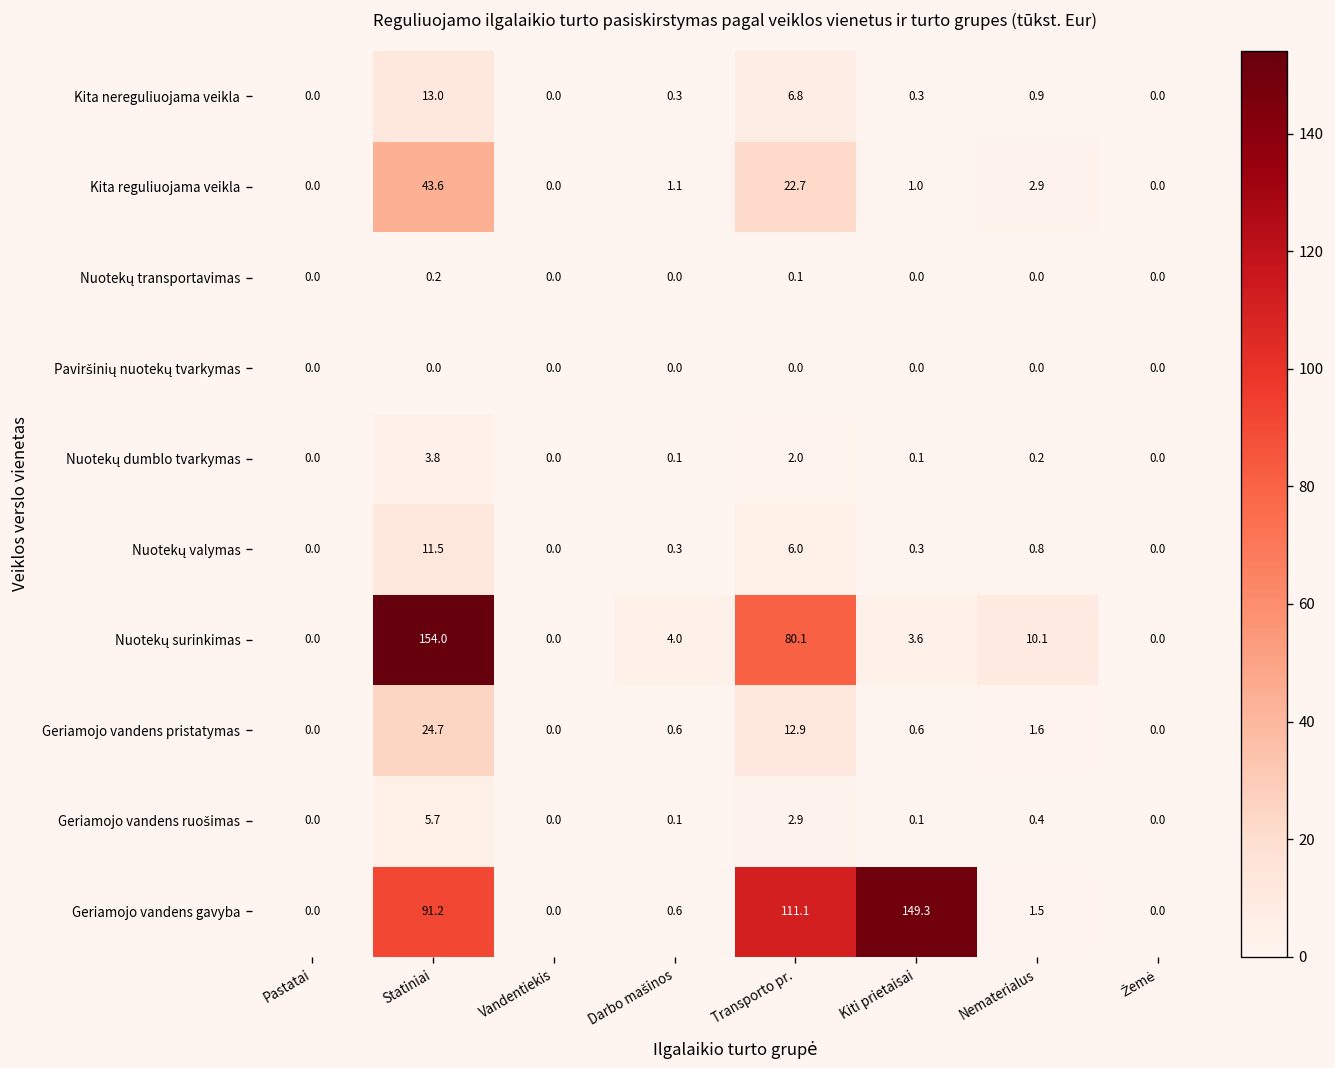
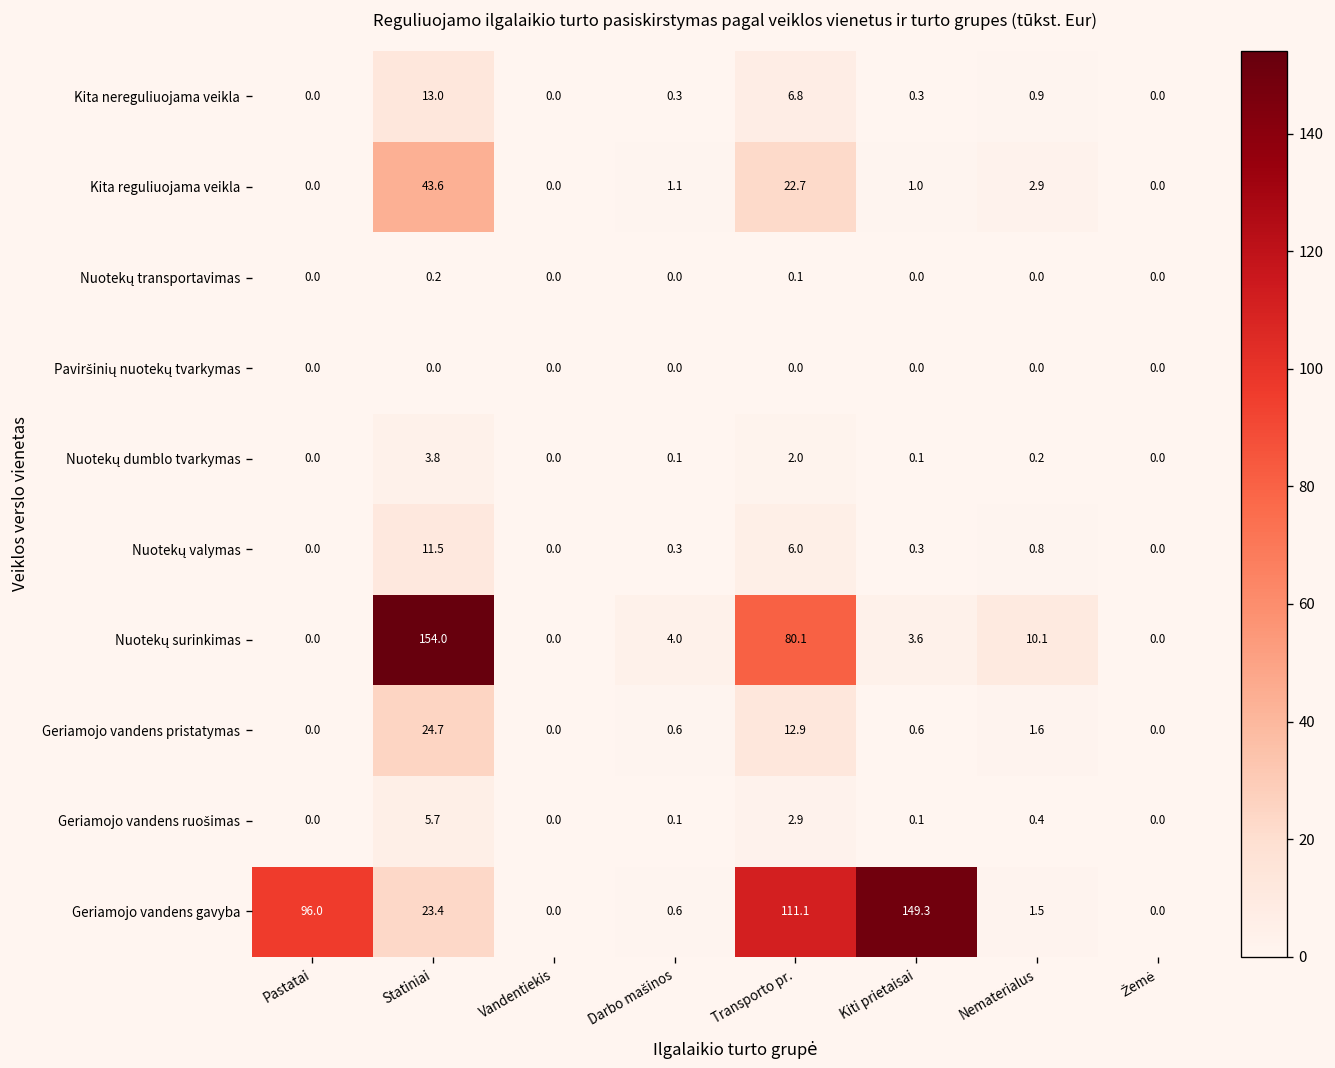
Geriamojo vandens gavyba, Pastatai: 0.0 -> 96.0
Geriamojo vandens gavyba, Statiniai: 91.2 -> 23.4
